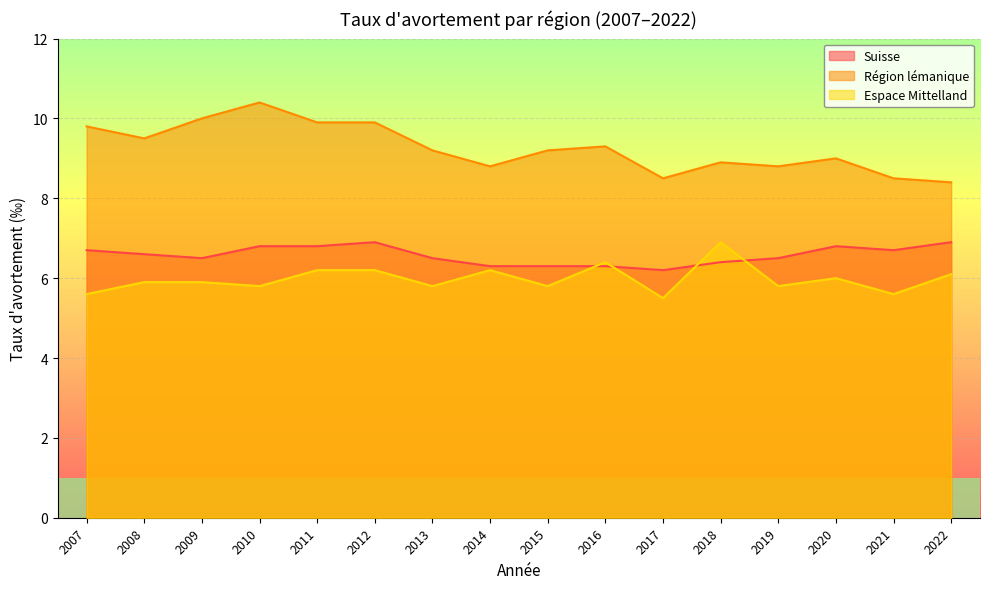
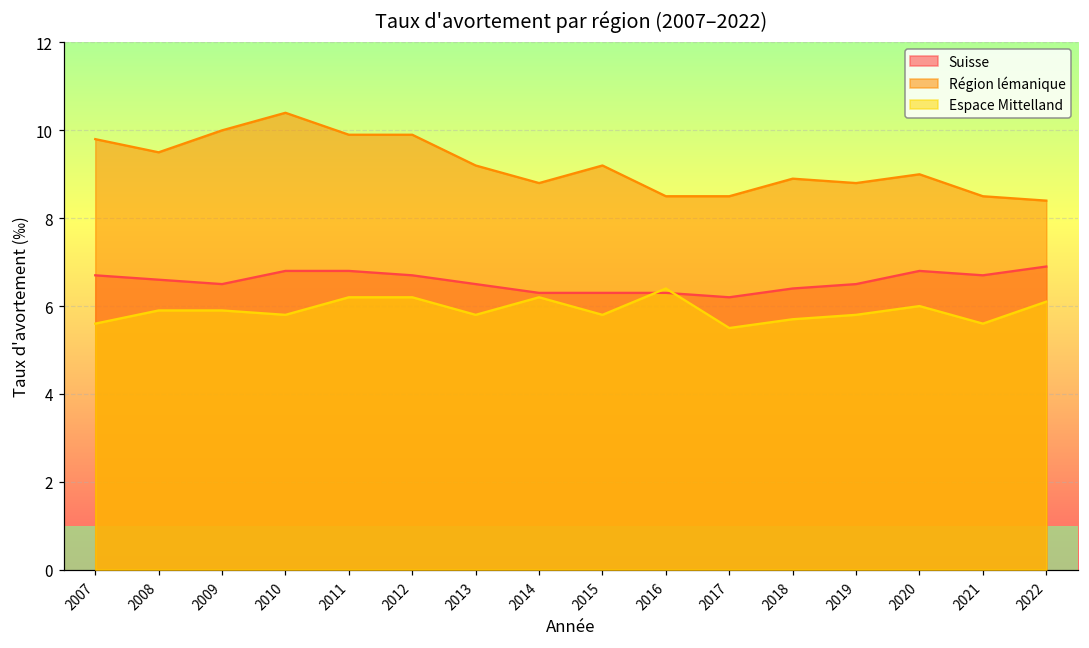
Suisse, 2012: 6.9 -> 6.7
Région lémanique, 2016: 9.3 -> 8.5
Espace Mittelland, 2018: 6.9 -> 5.7
